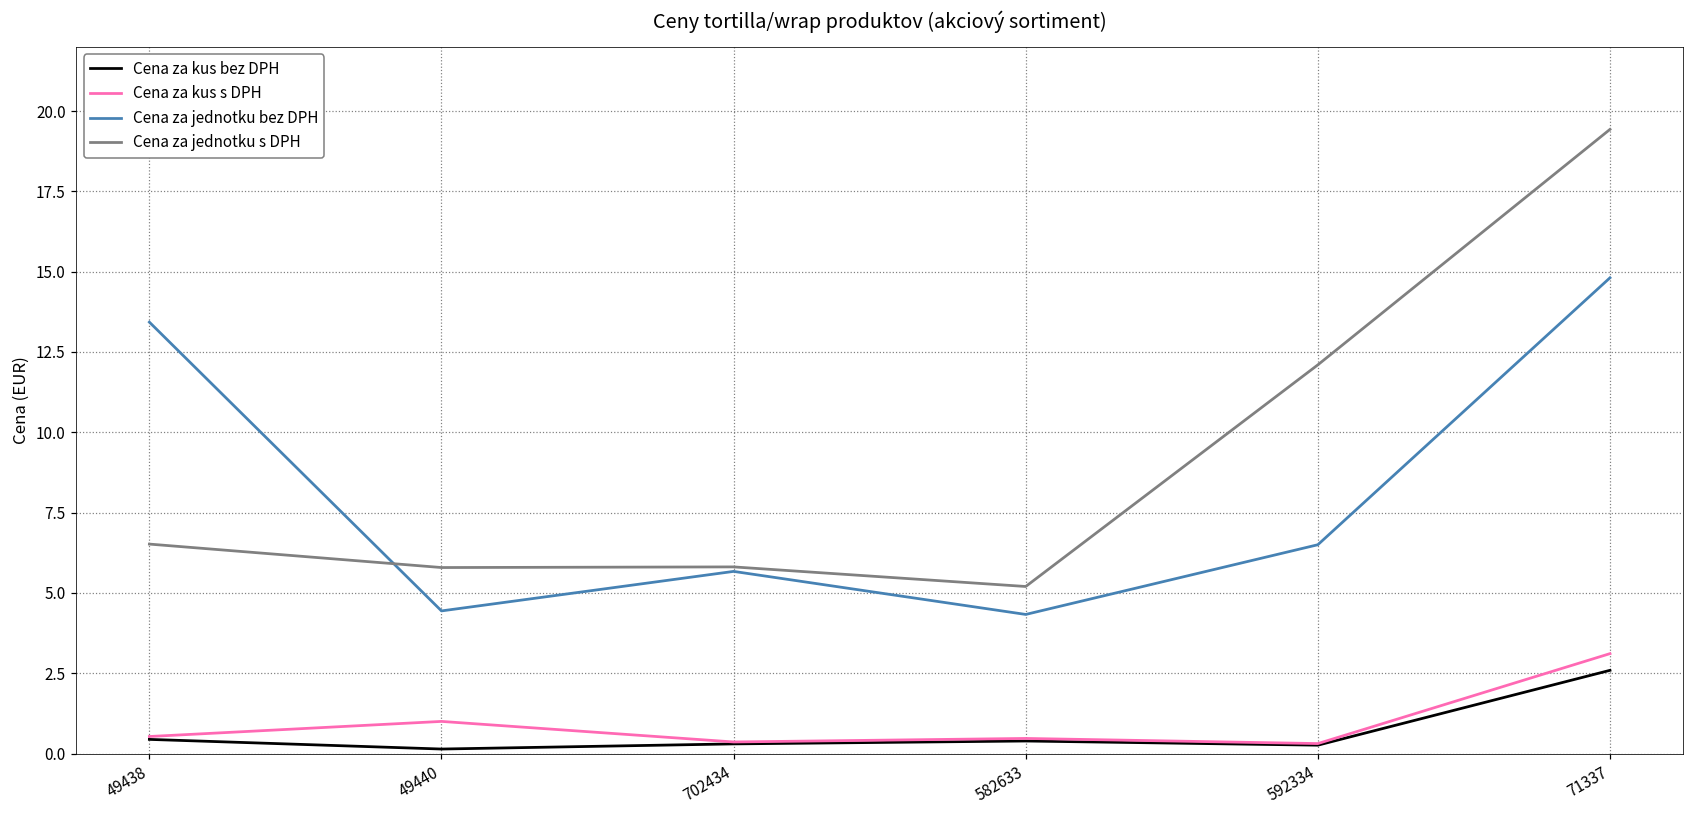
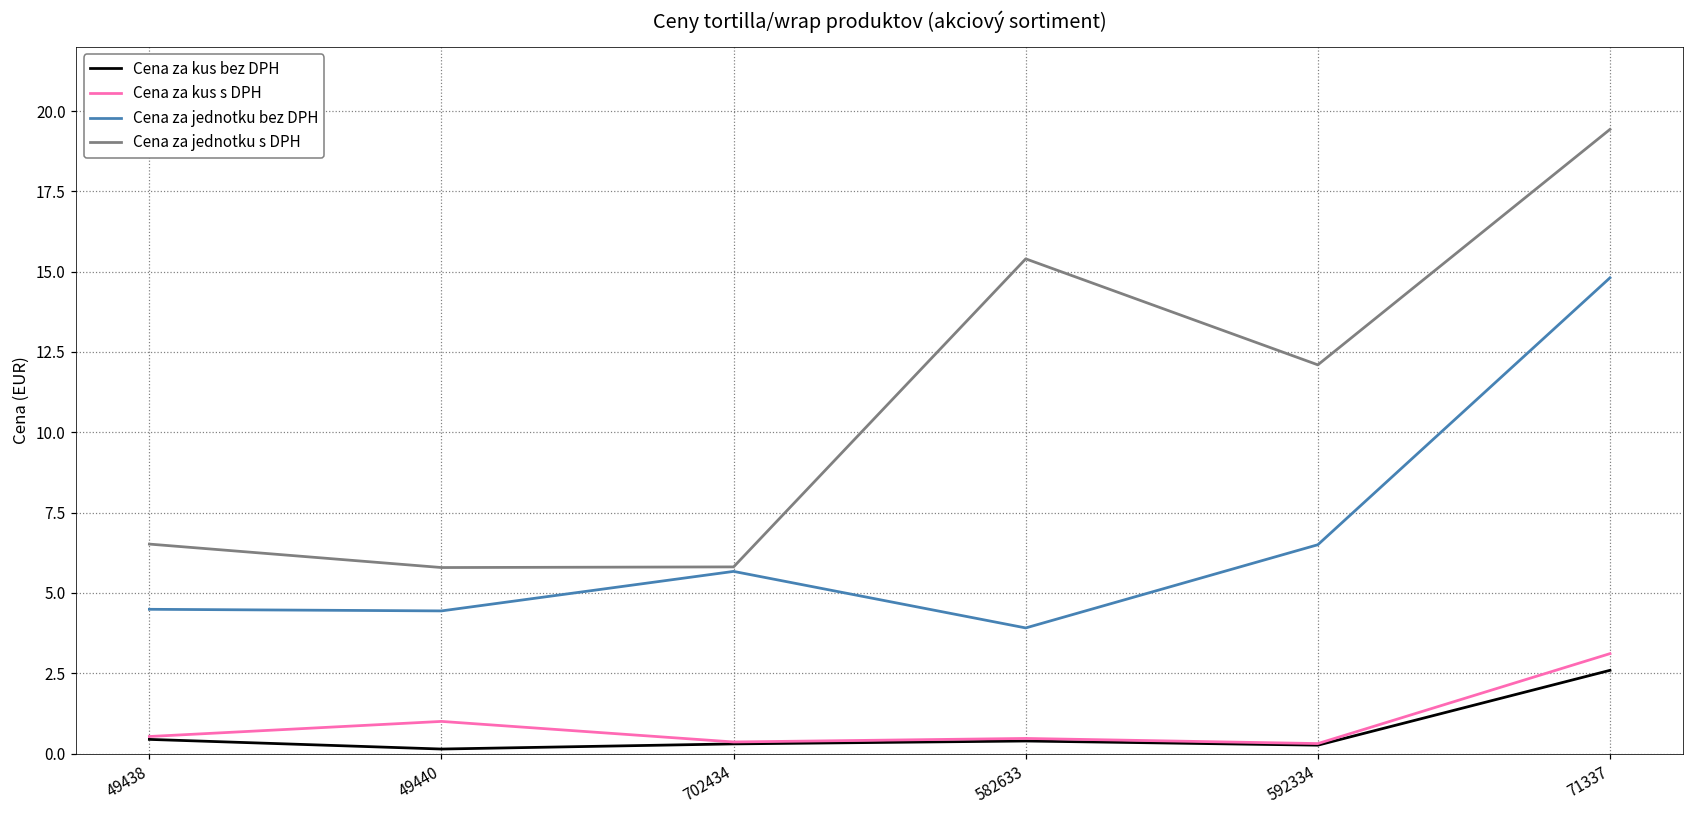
Cena za jednotku bez DPH, 49438: 13.4 -> 4.5
Cena za jednotku bez DPH, 582633: 4.3 -> 3.9
Cena za jednotku s DPH, 582633: 5.2 -> 15.4
